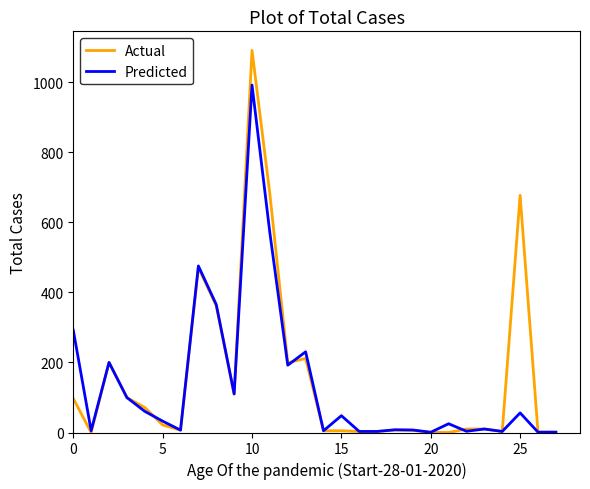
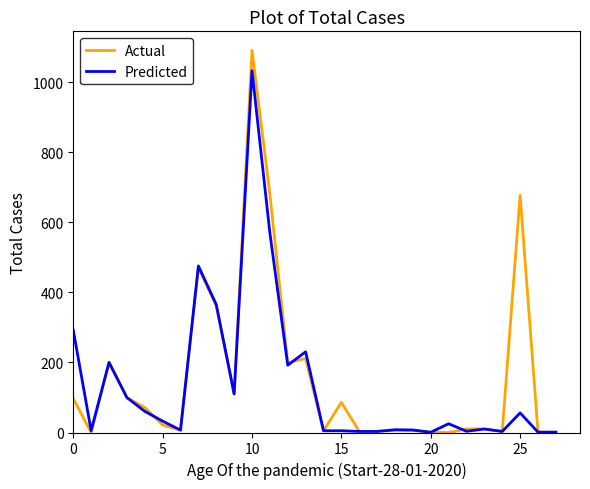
Predicted, 10: 990 -> 1030
Actual, 15: 10 -> 90
Predicted, 15: 50 -> 10
